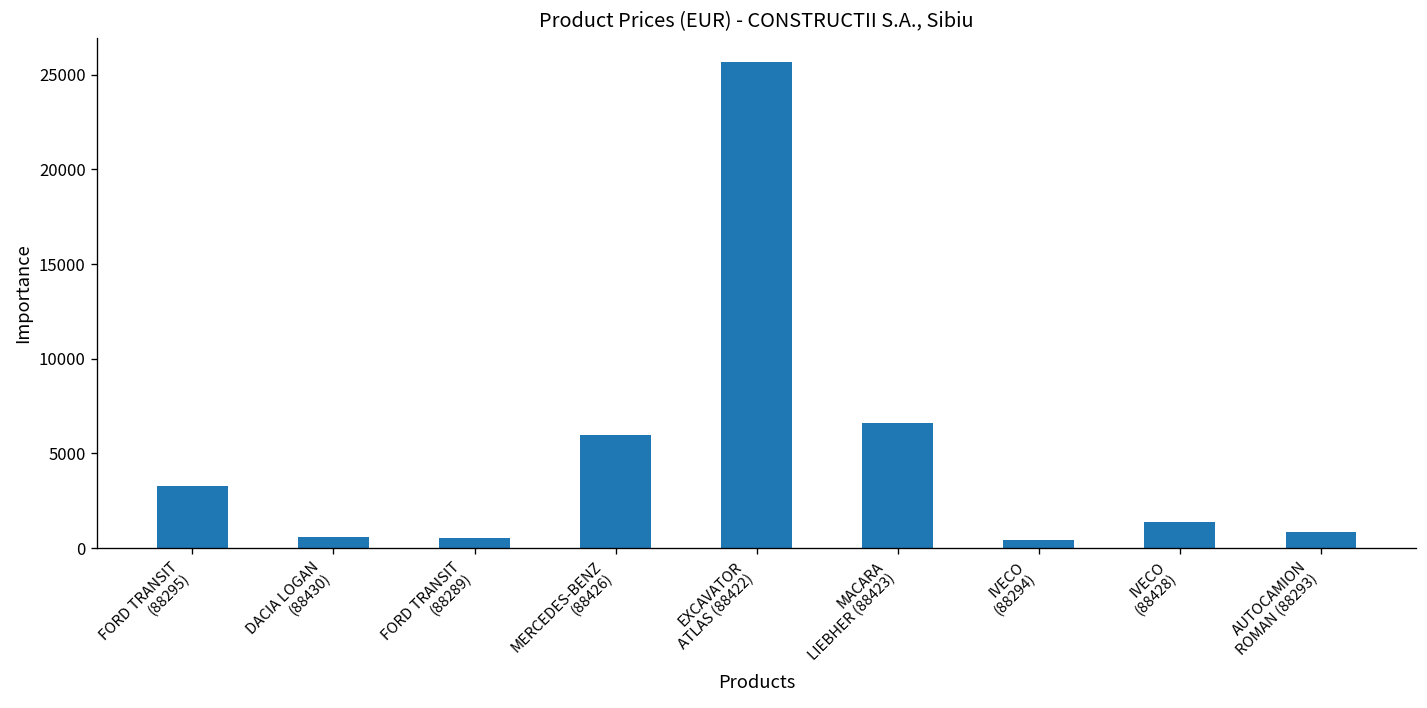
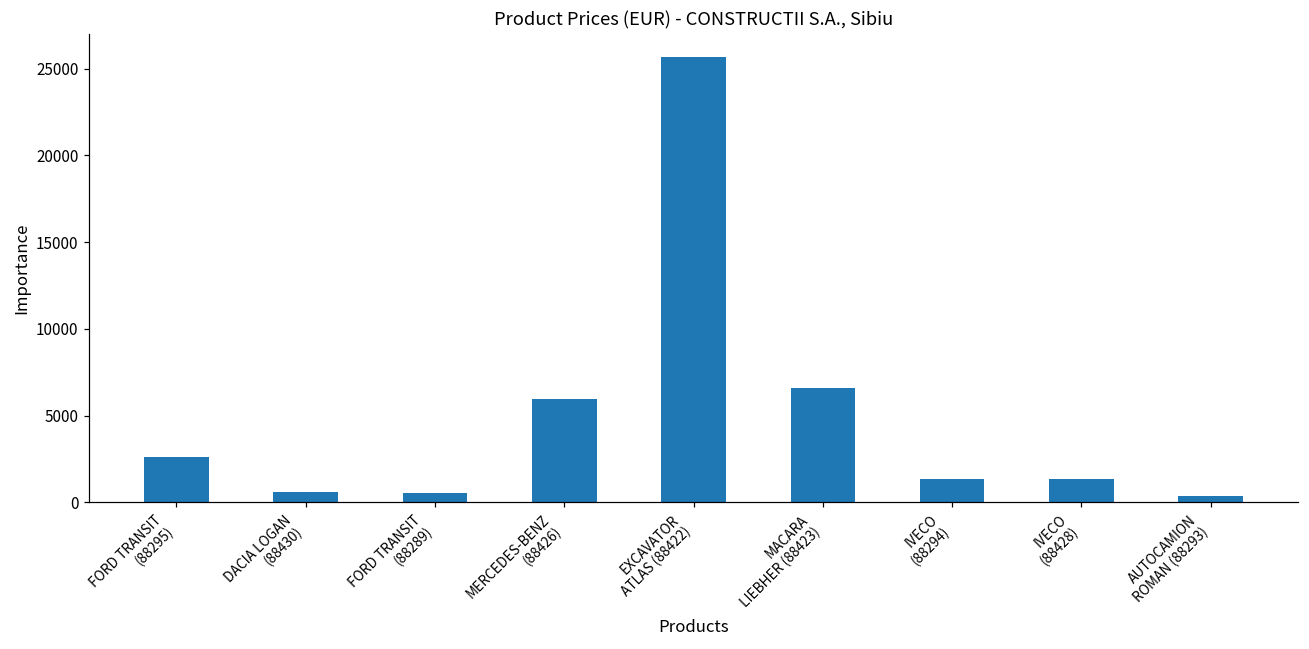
FORD TRANSIT (88295): 3300 -> 2600
IVECO (88294): 400 -> 1400
AUTOCAMION ROMAN (88293): 900 -> 300
